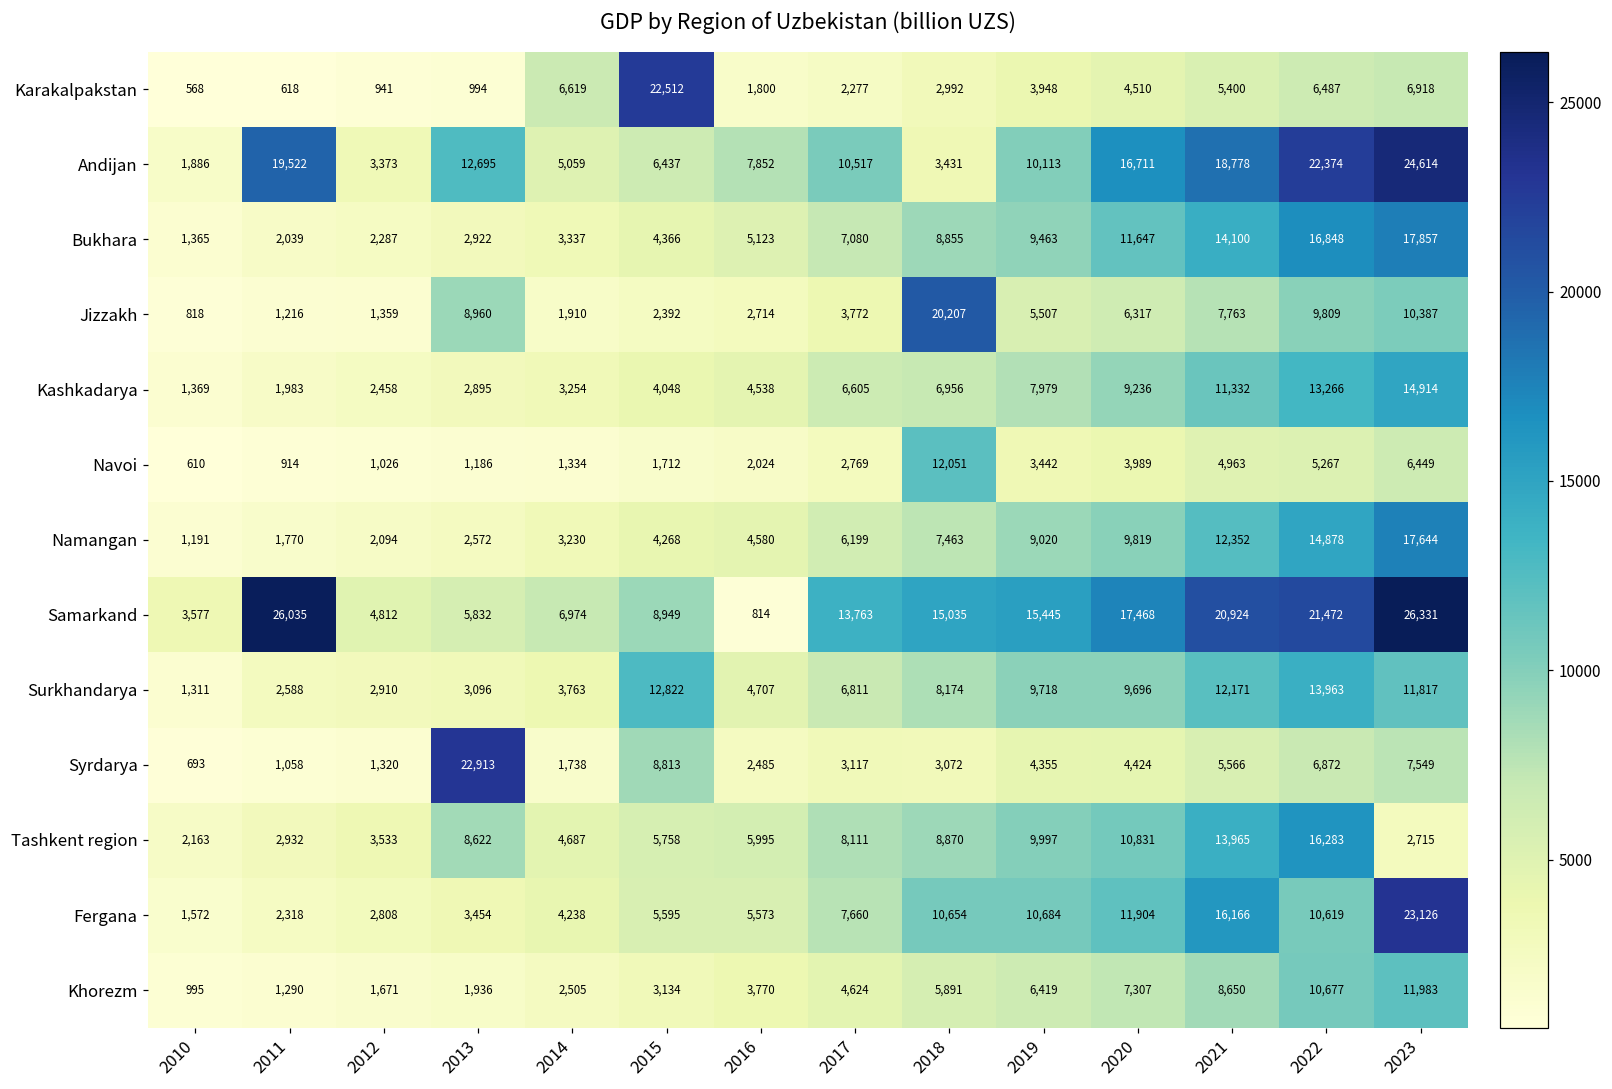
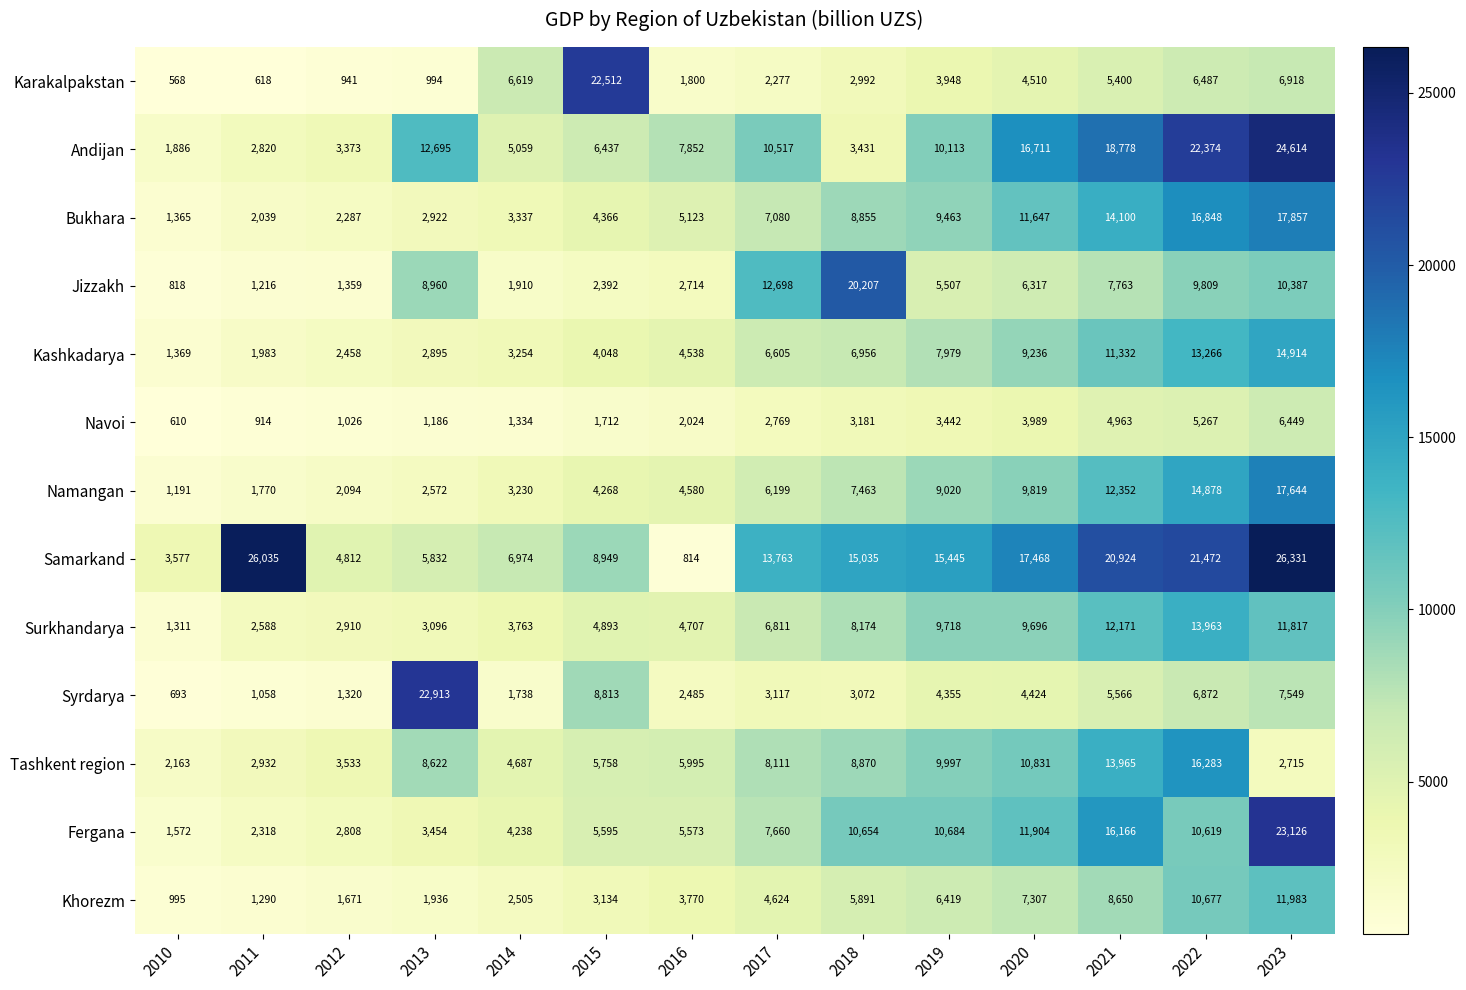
Andijan, 2011: 19,522 -> 2,820
Jizzakh, 2017: 3,772 -> 12,698
Navoi, 2018: 12,051 -> 3,181
Surkhandarya, 2015: 12,822 -> 4,893
